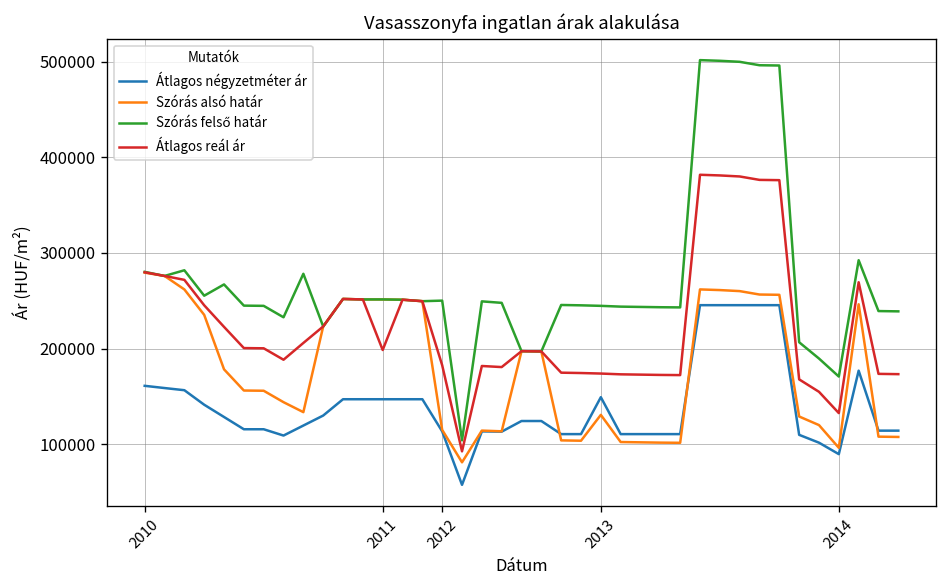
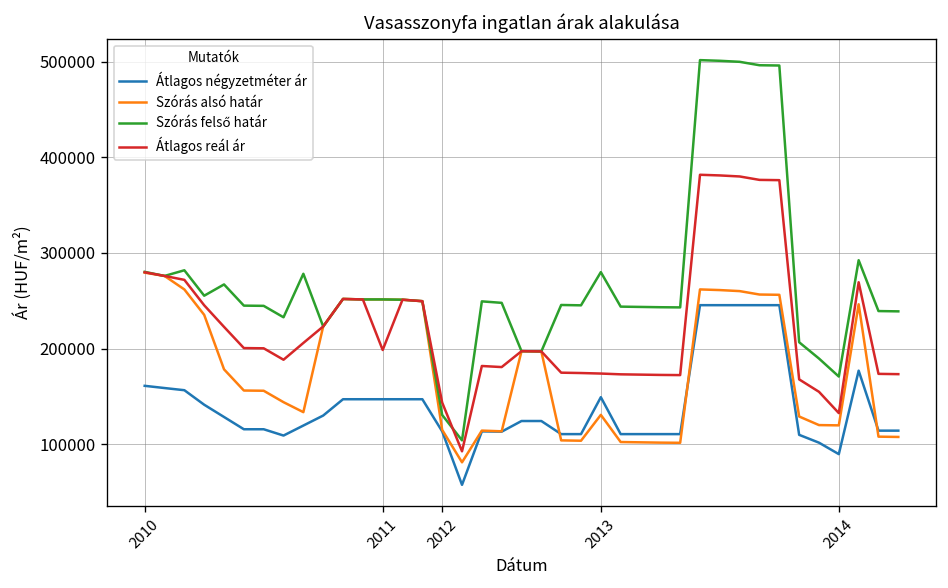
Szórás felső határ, 2012: 250000 -> 130000
Átlagos reál ár, 2012: 180000 -> 140000
Szórás felső határ, 2013: 240000 -> 280000
Szórás alsó határ, 2014: 100000 -> 120000
